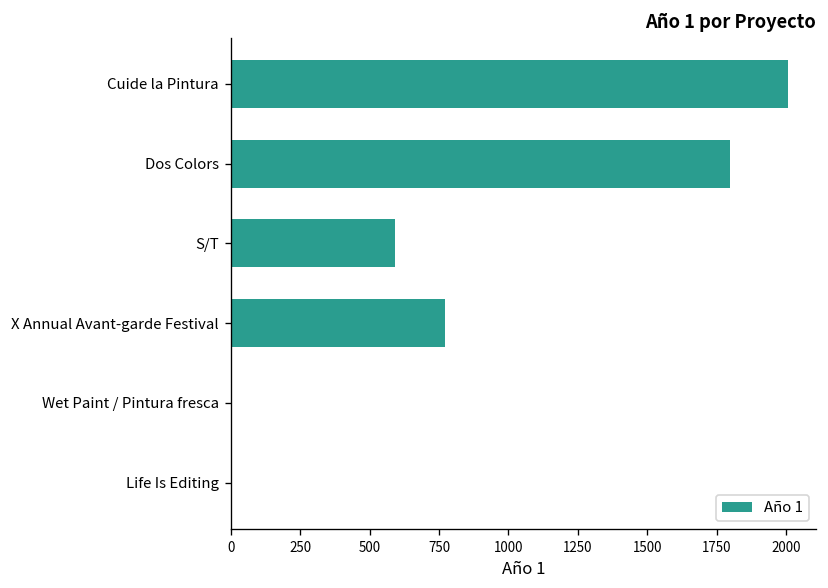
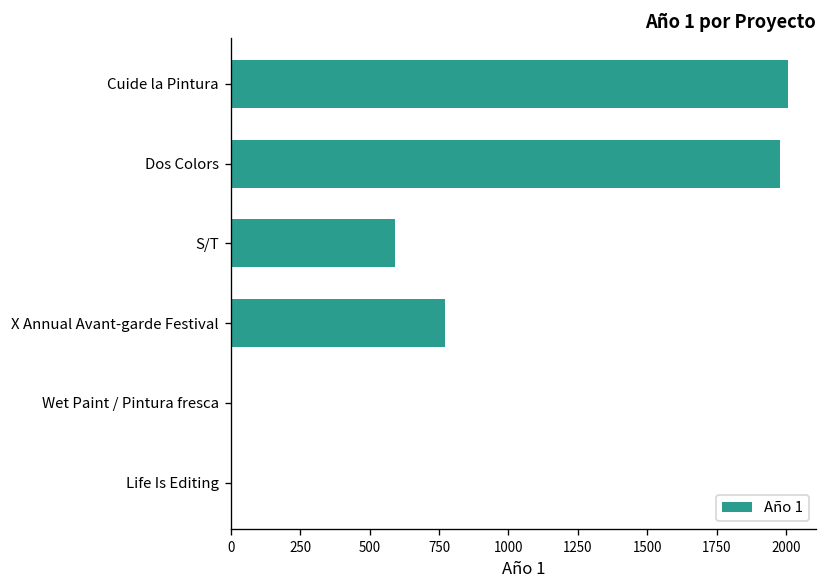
Dos Colors: 1800 -> 1980
